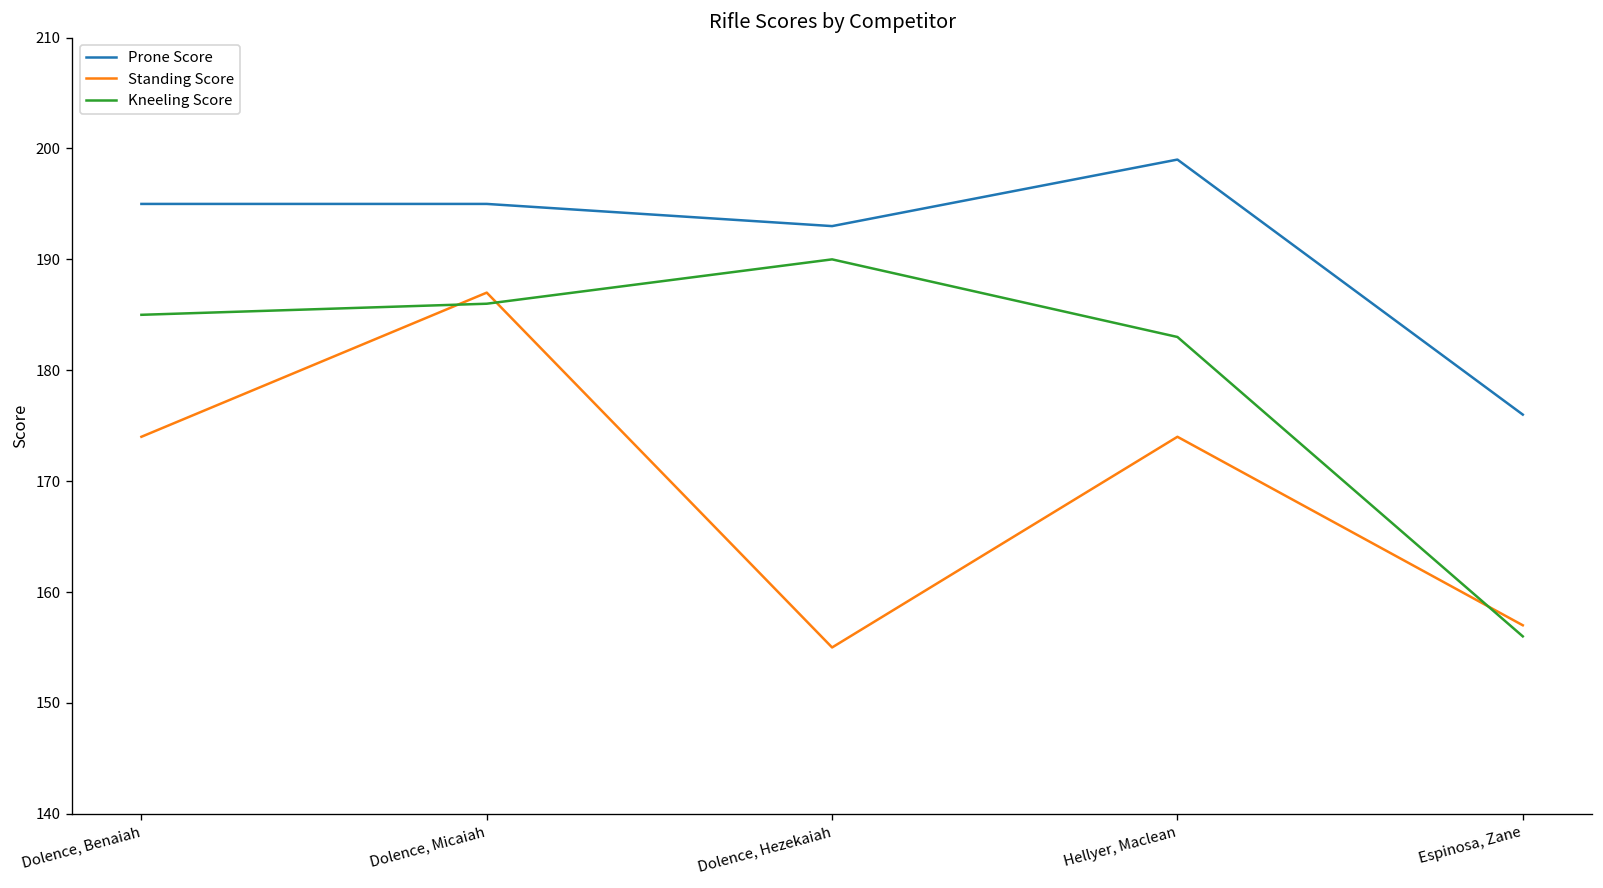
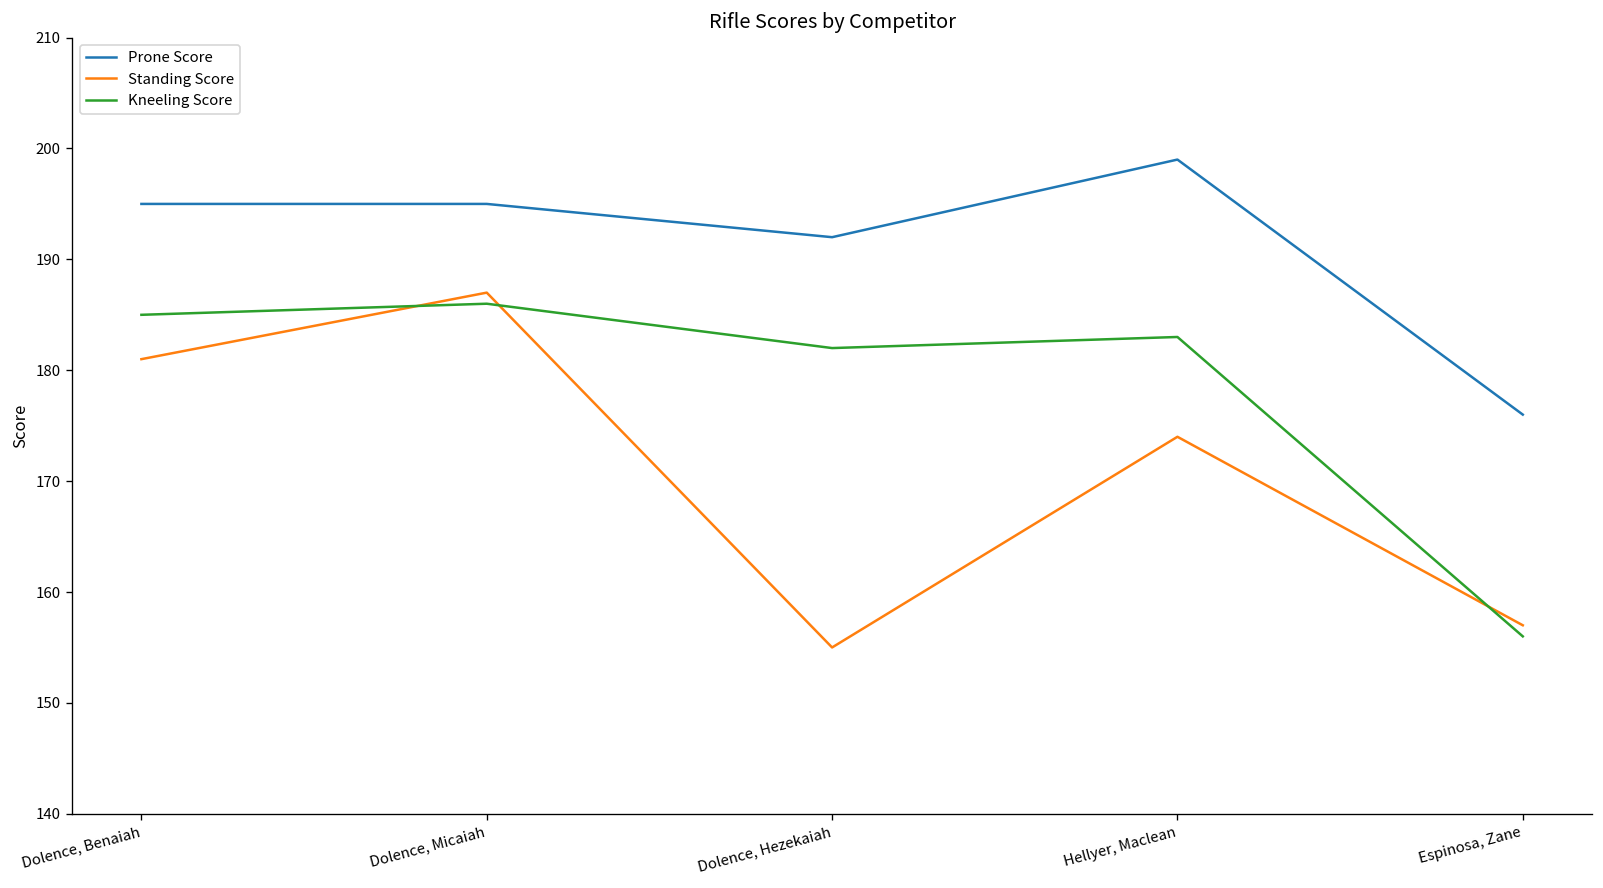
Standing Score, Dolence, Benaiah: 174 -> 181
Prone Score, Dolence, Hezekaiah: 193 -> 192
Kneeling Score, Dolence, Hezekaiah: 190 -> 182
